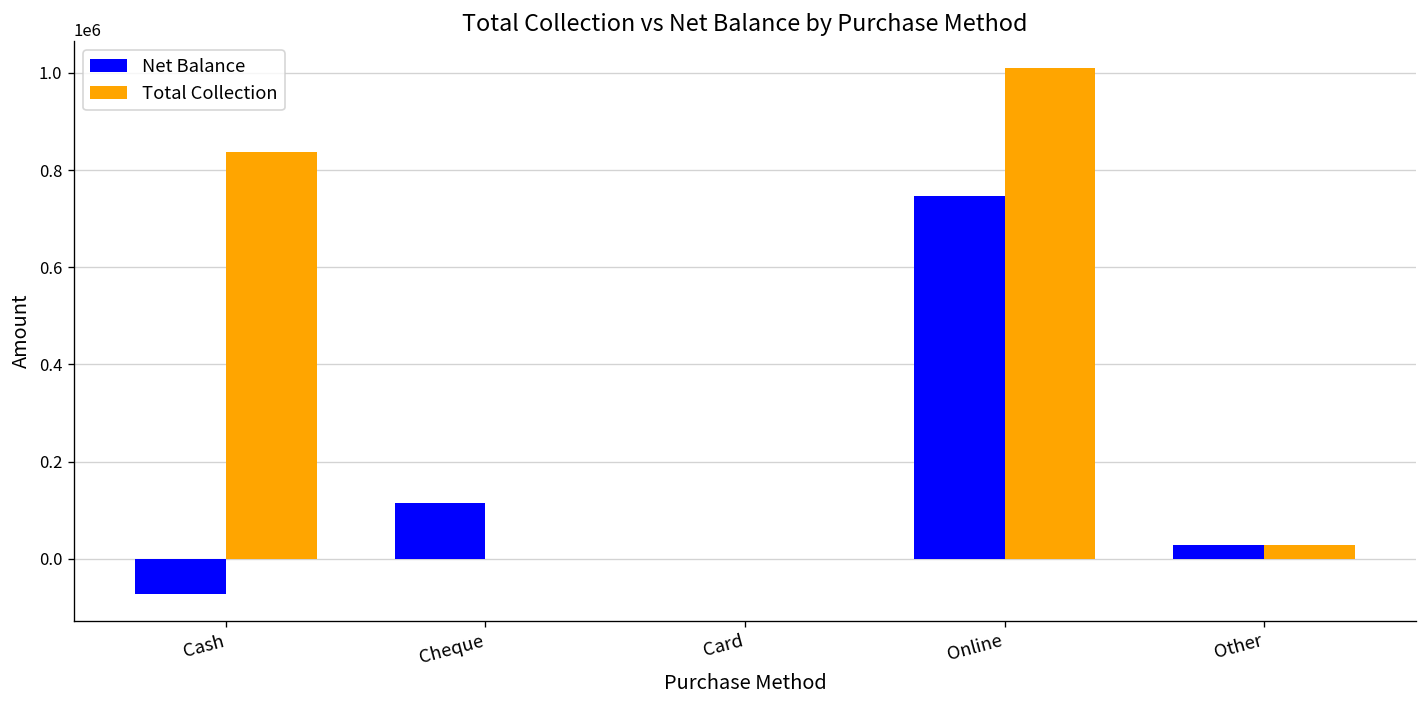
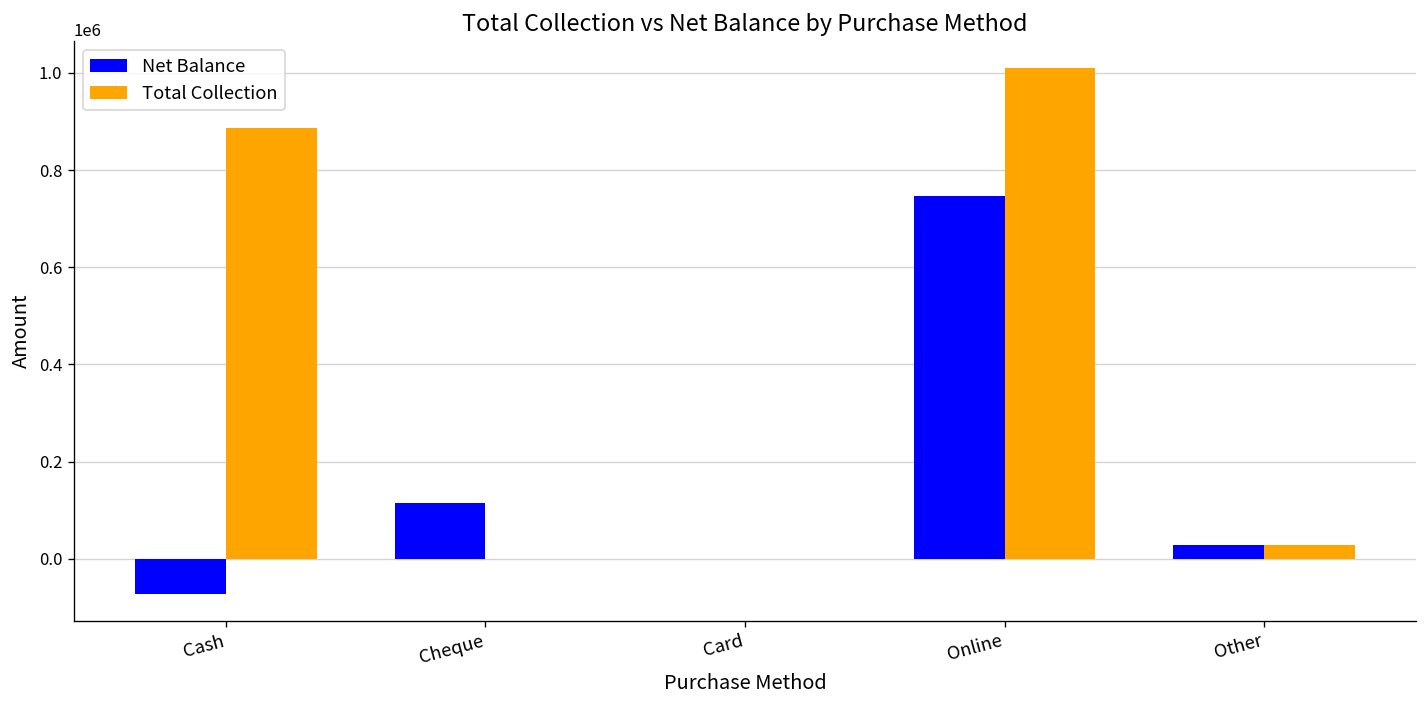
Total Collection, Cash: 840000 -> 890000
